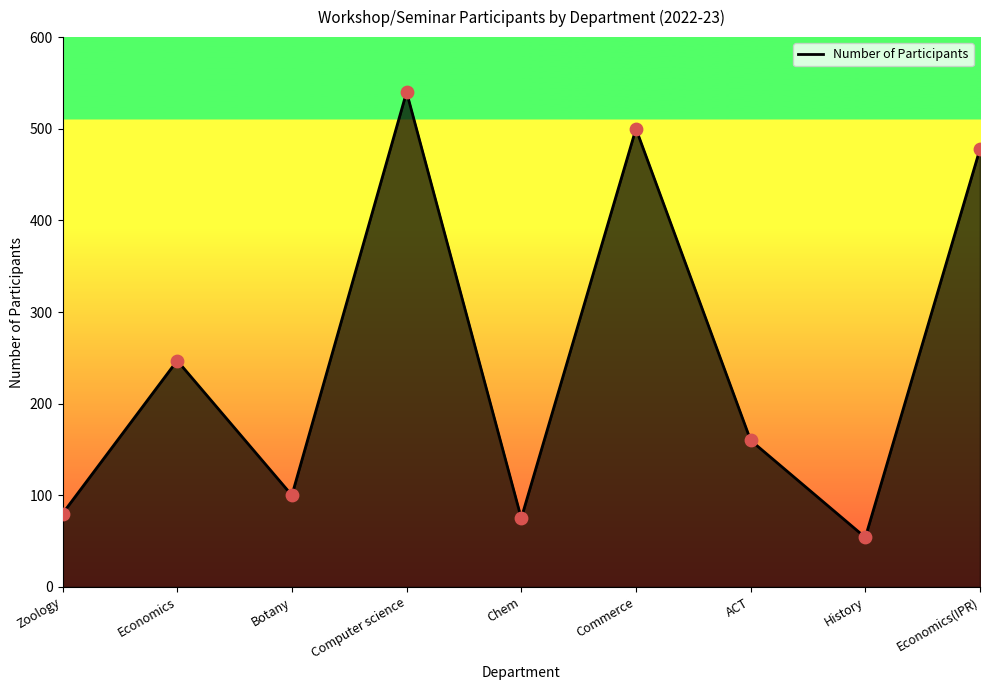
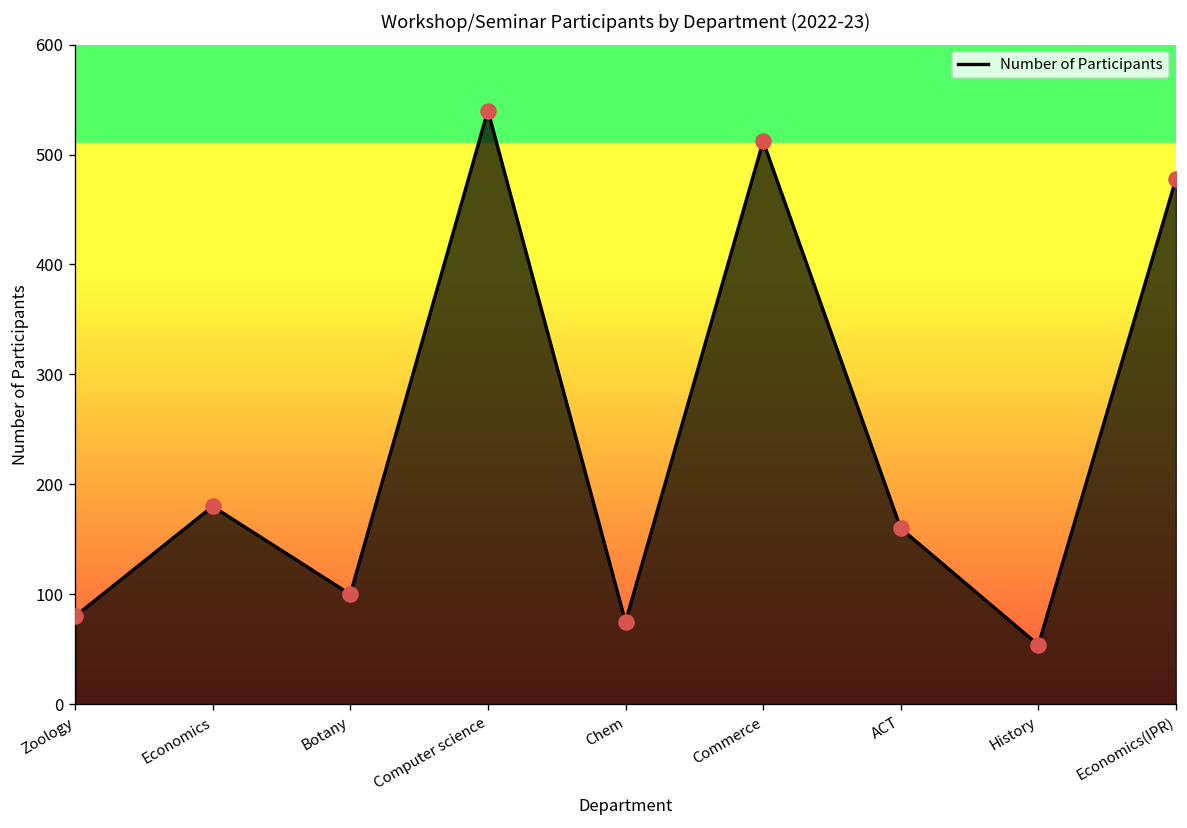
Economics: 250 -> 180
Commerce: 500 -> 510
